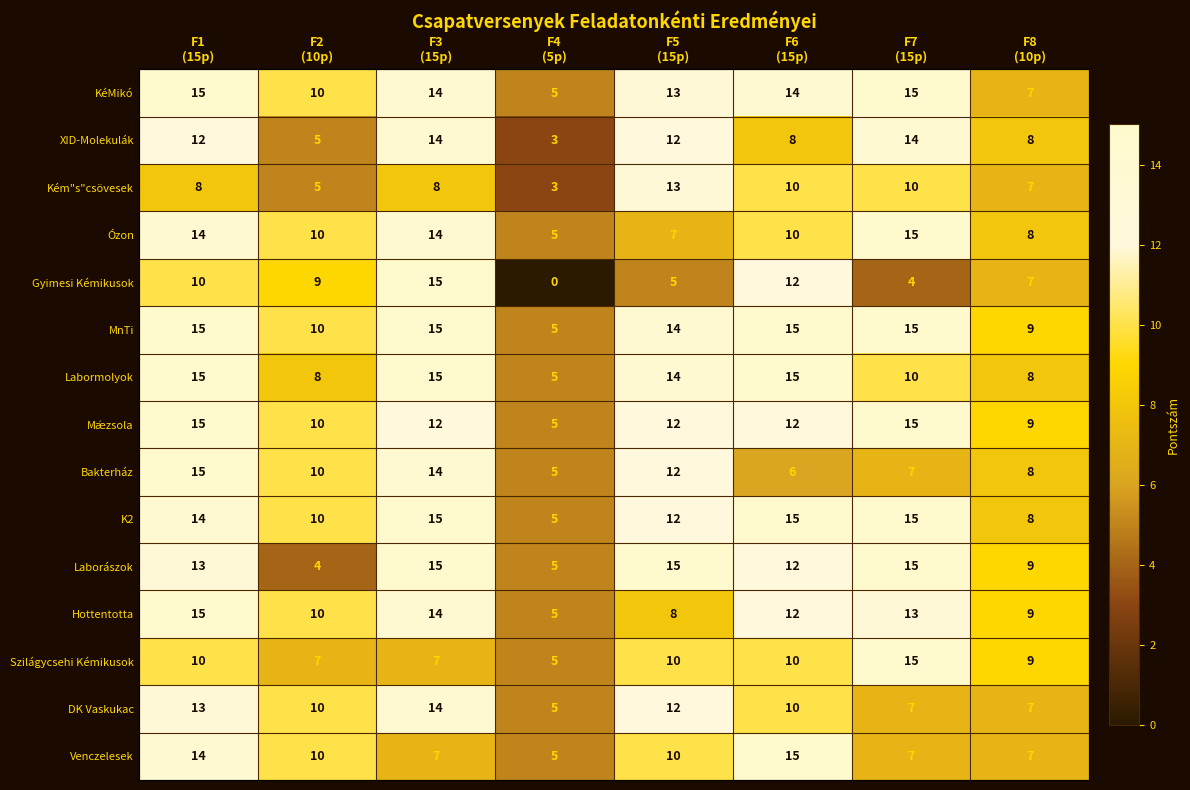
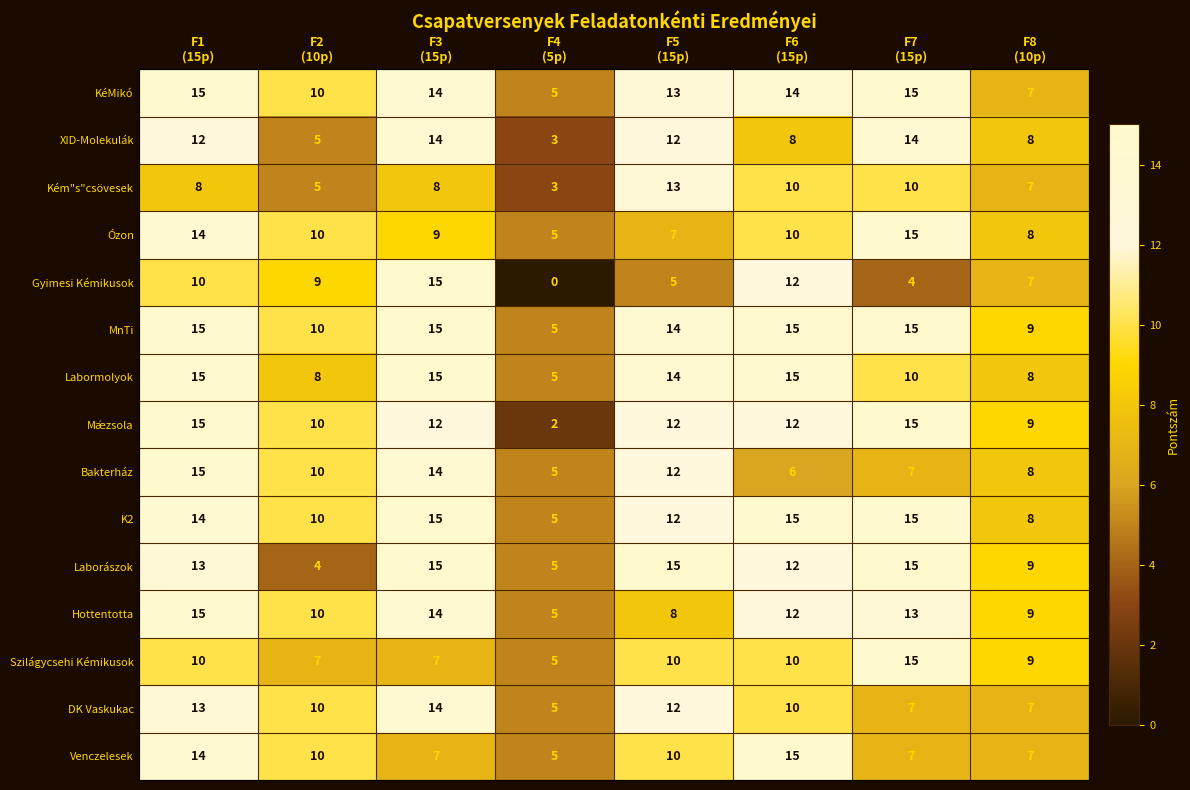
Ózon, F3 (15p): 14 -> 9
Mǽzsola, F4 (5p): 5 -> 2
